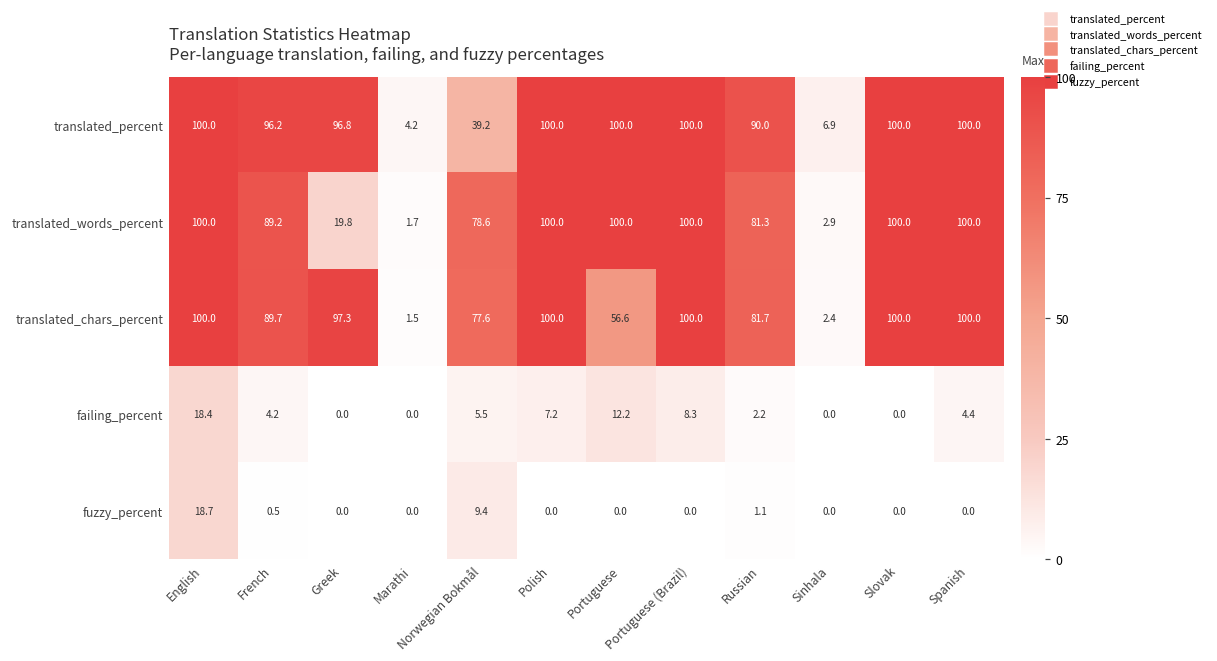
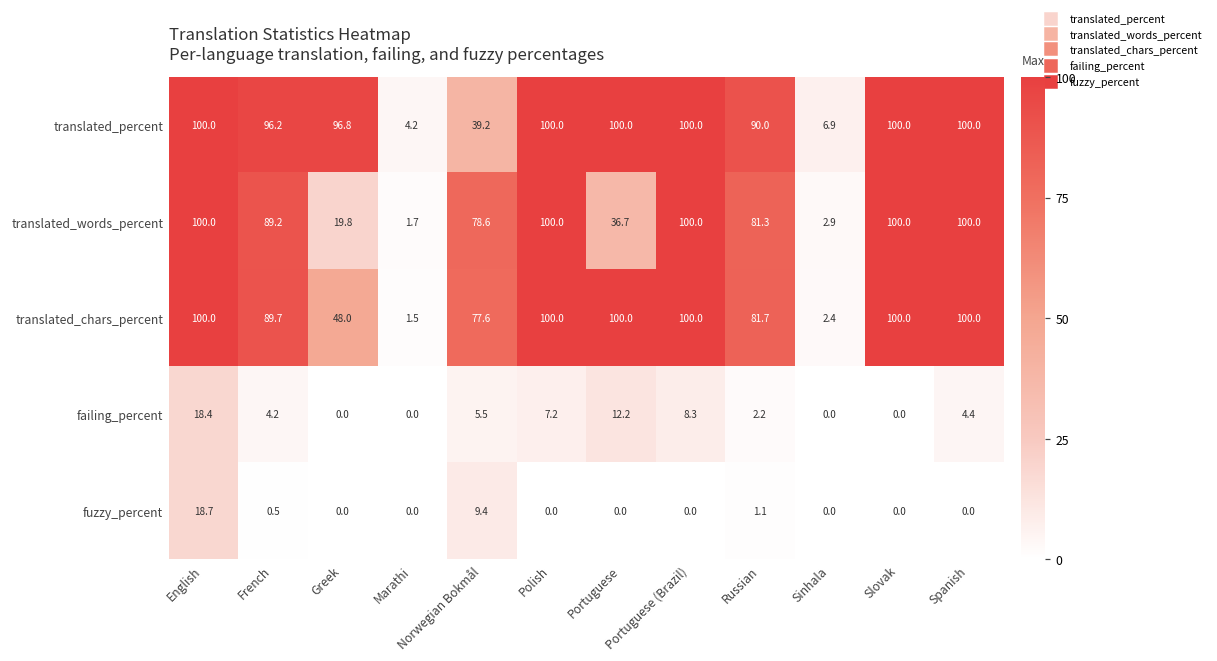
translated_words_percent, Portuguese: 100.0 -> 36.7
translated_chars_percent, Greek: 97.3 -> 48.0
translated_chars_percent, Portuguese: 56.6 -> 100.0
